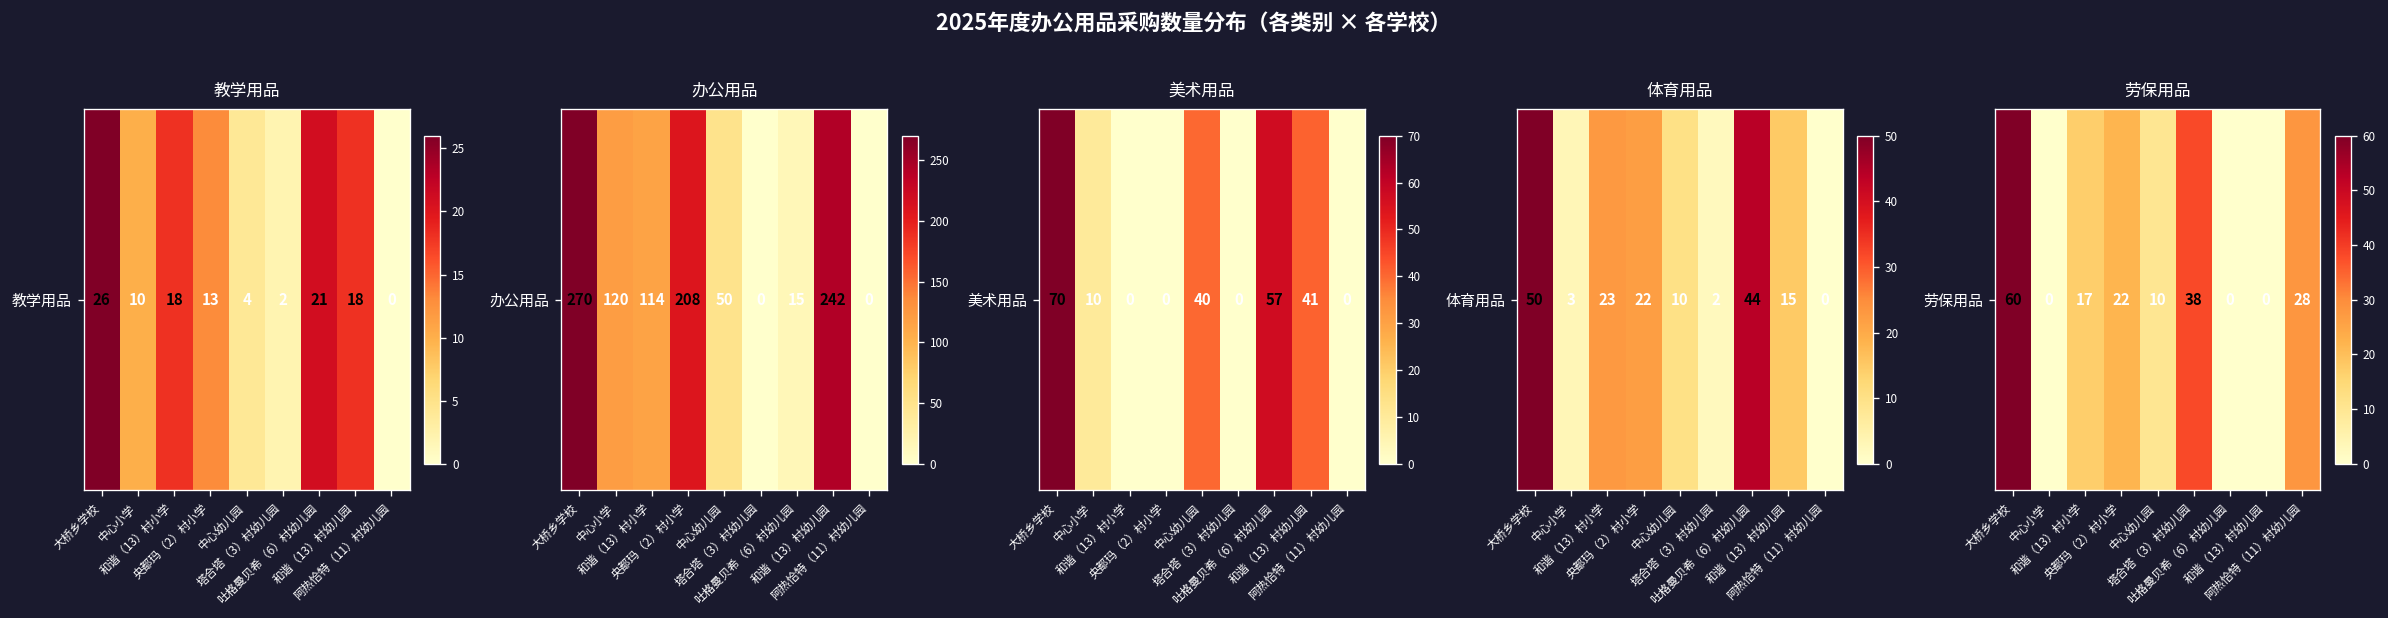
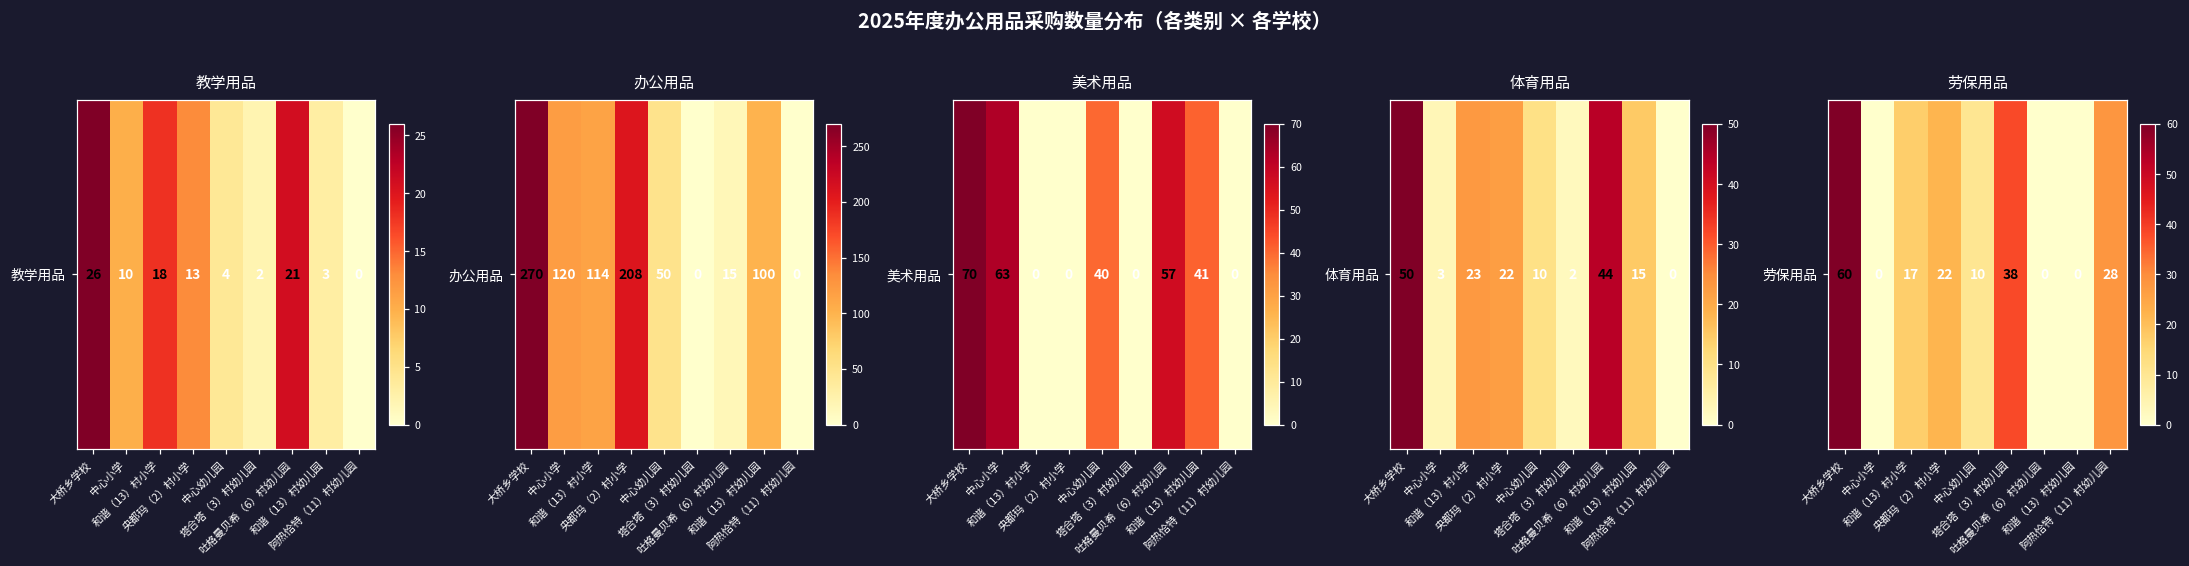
教学用品, 教学用品, 和谐（13）村幼儿园: 18 -> 3
办公用品, 办公用品, 和谐（13）村幼儿园: 242 -> 100
美术用品, 美术用品, 中心小学: 10 -> 63
